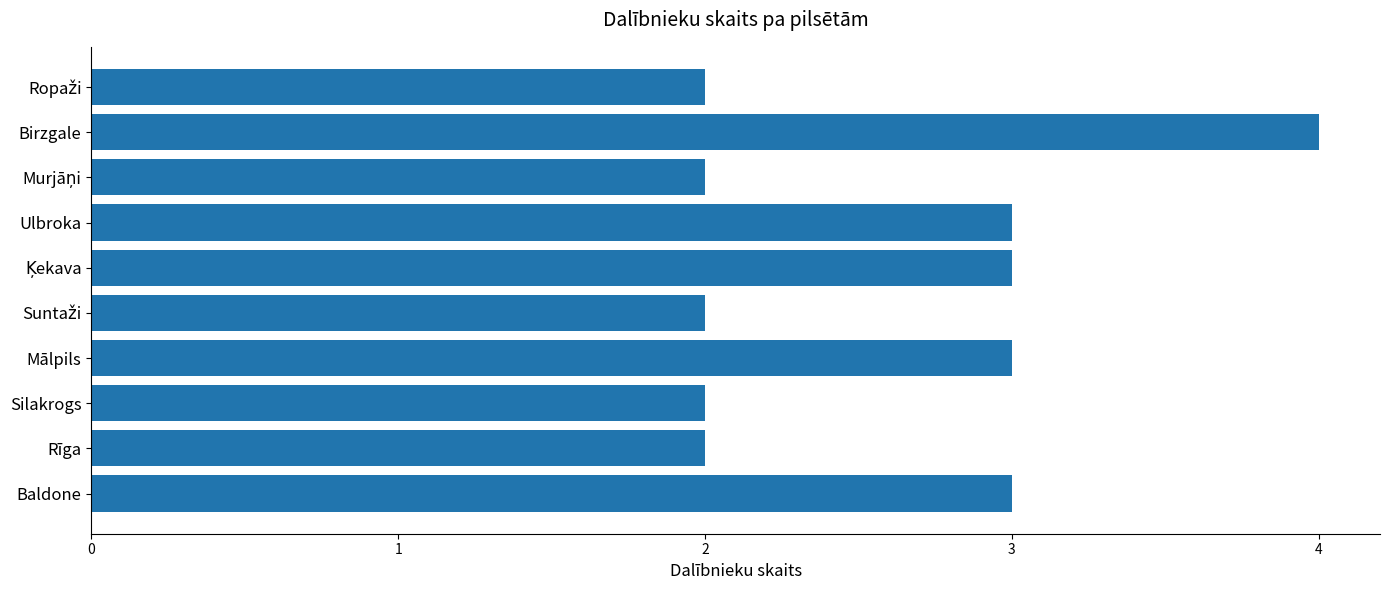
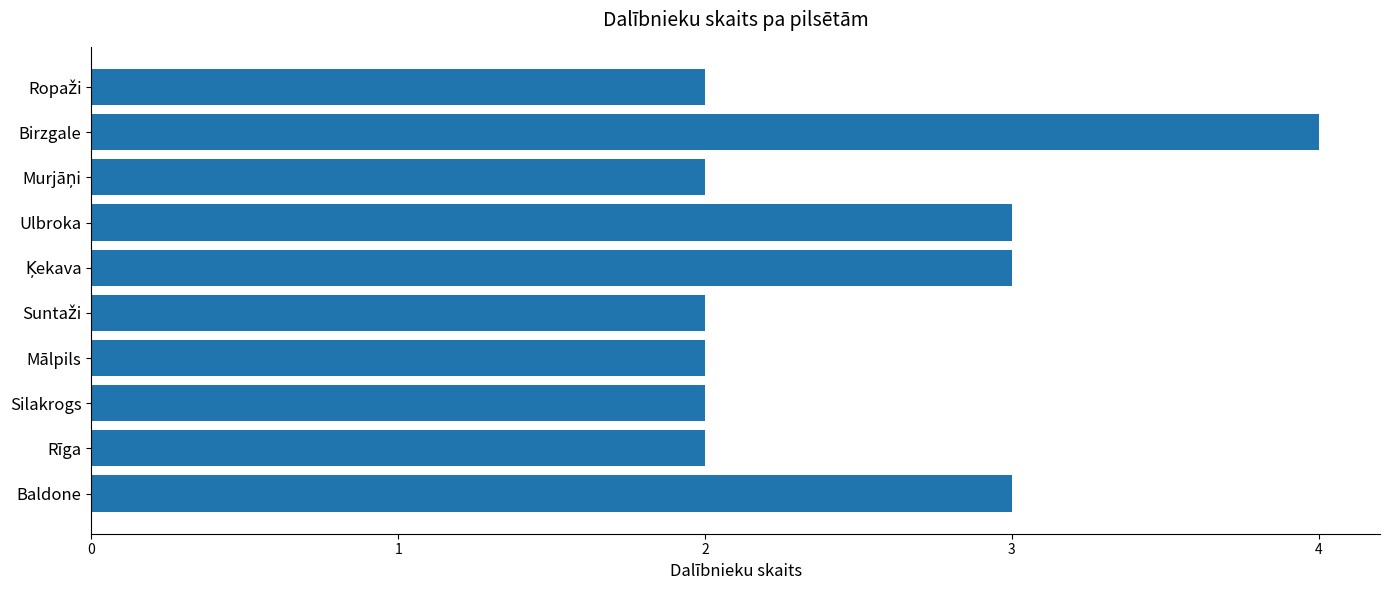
Mālpils: 3 -> 2
